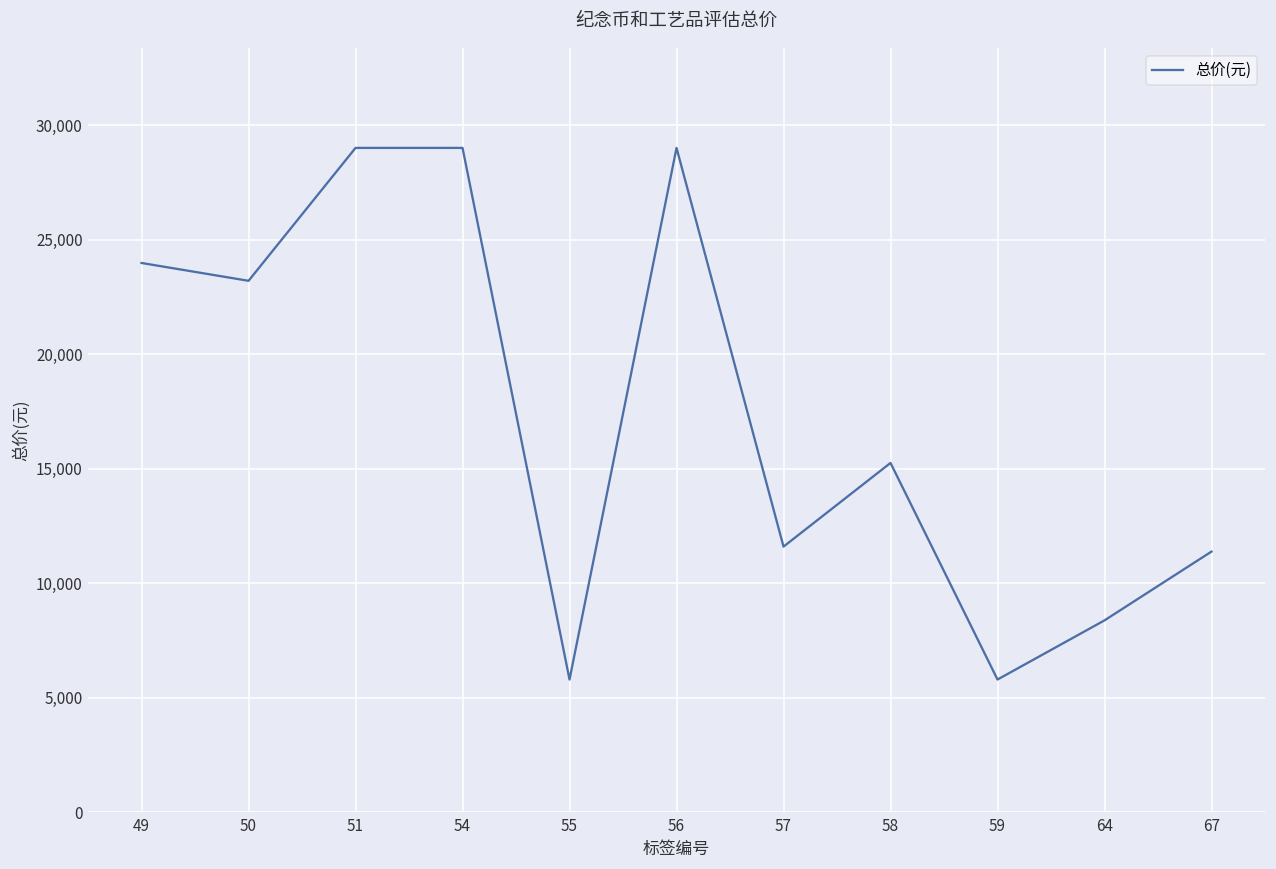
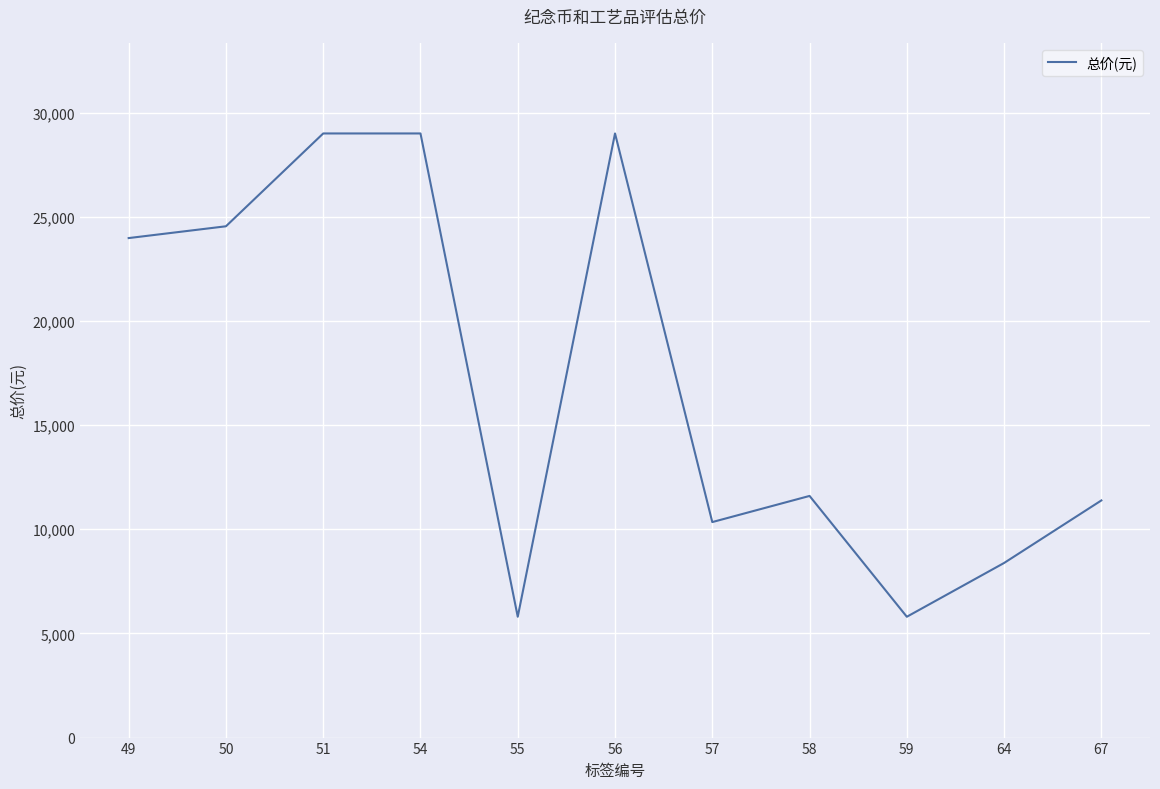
50: 23,200 -> 24,500
57: 11,600 -> 10,300
58: 15,300 -> 11,600
